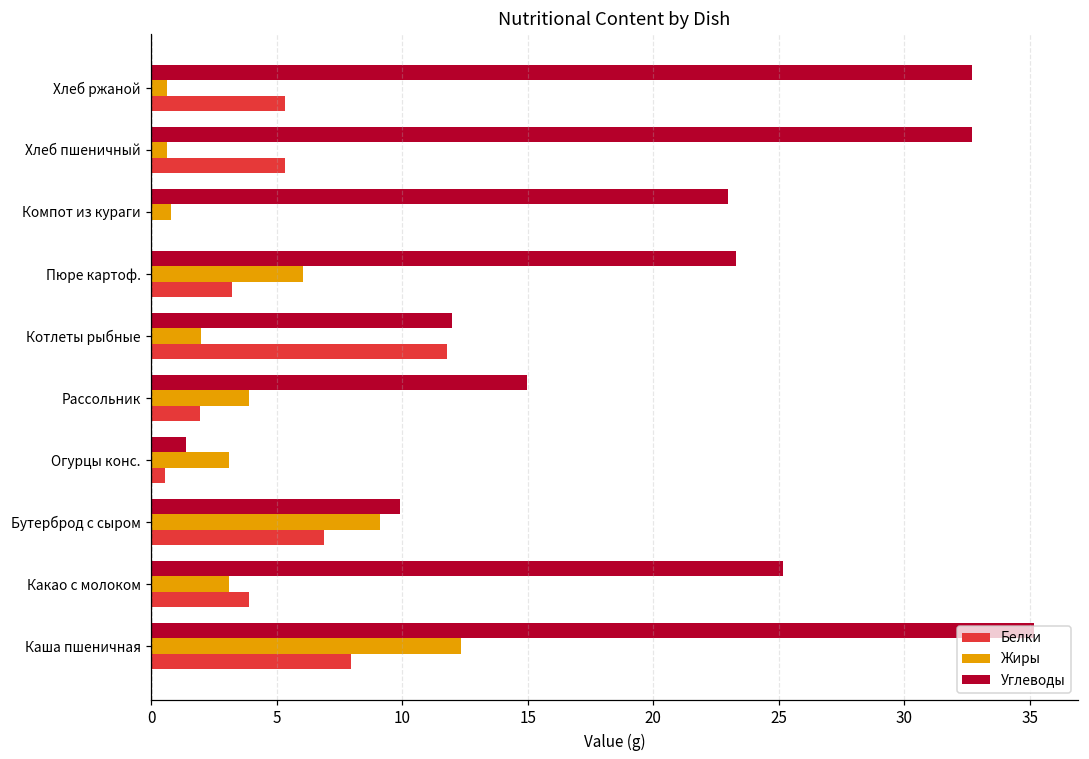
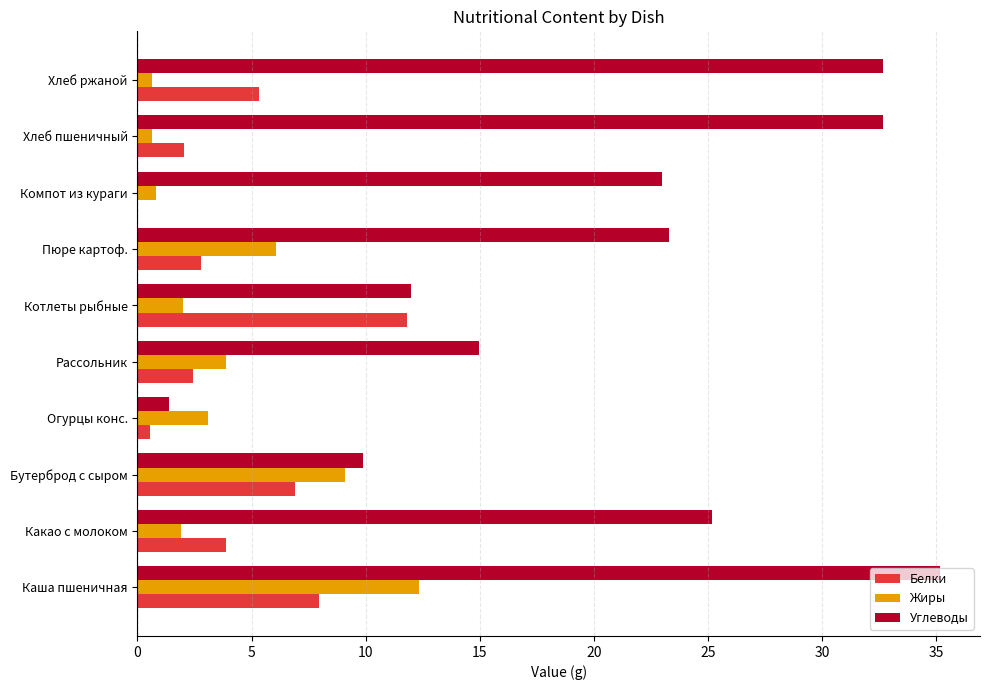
Белки, Хлеб пшеничный: 5.3 -> 2.0
Белки, Пюре картоф.: 3.2 -> 2.8
Белки, Рассольник: 2.0 -> 2.4
Жиры, Какао с молоком: 3.1 -> 1.9
